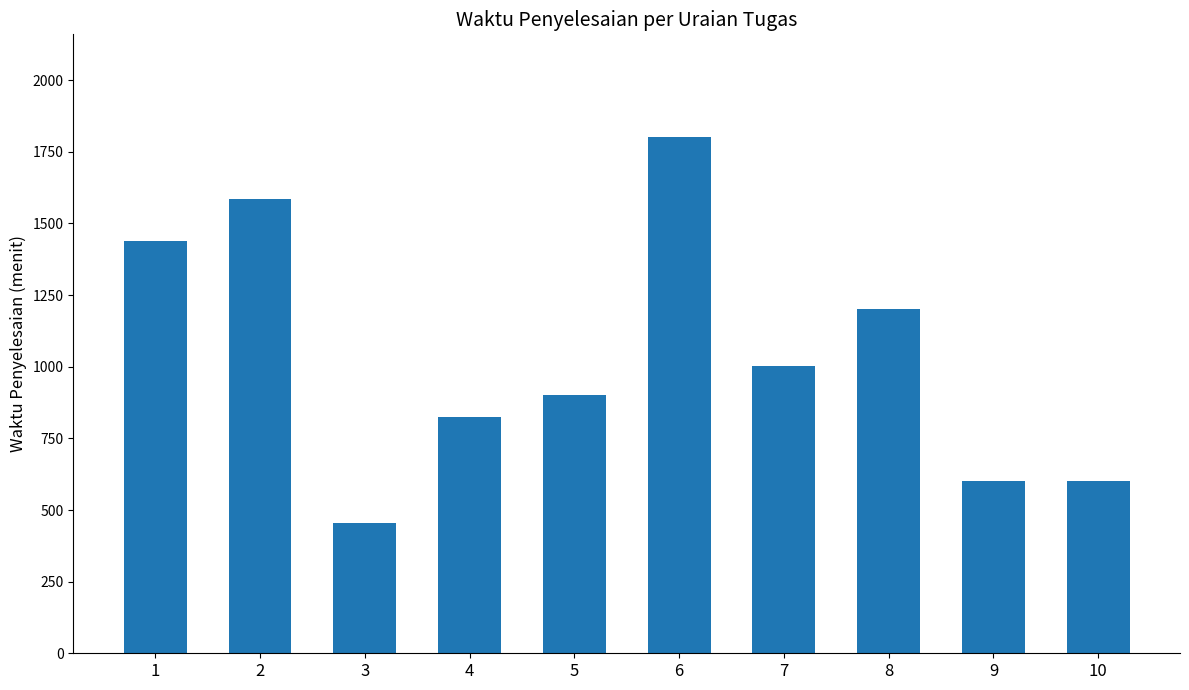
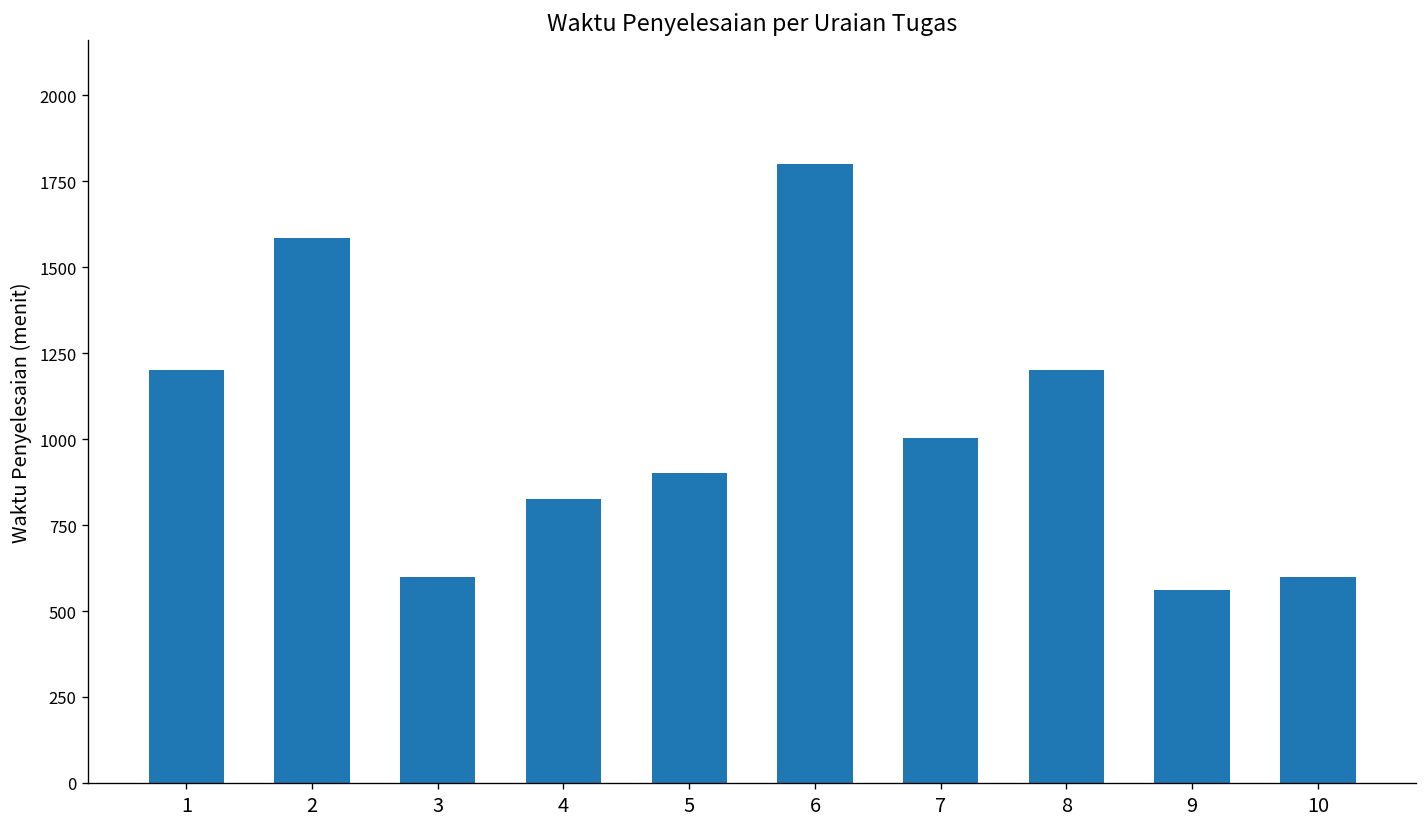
1: 1440 -> 1200
3: 450 -> 600
9: 600 -> 560
